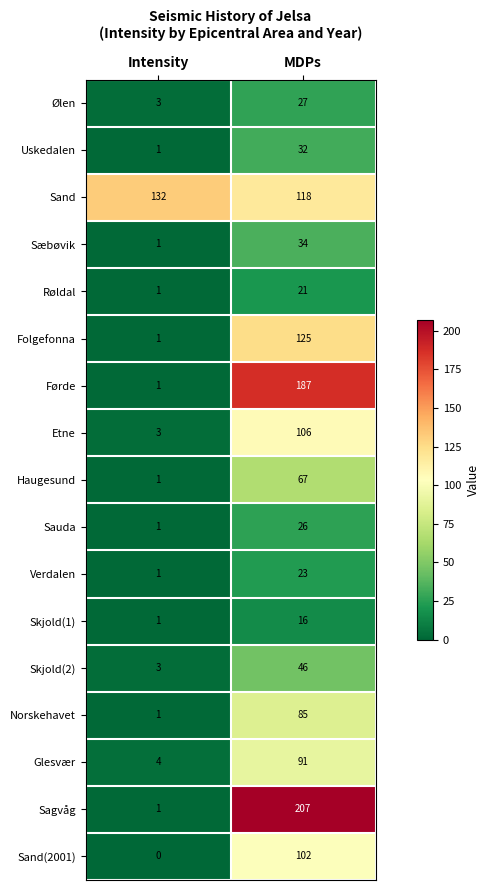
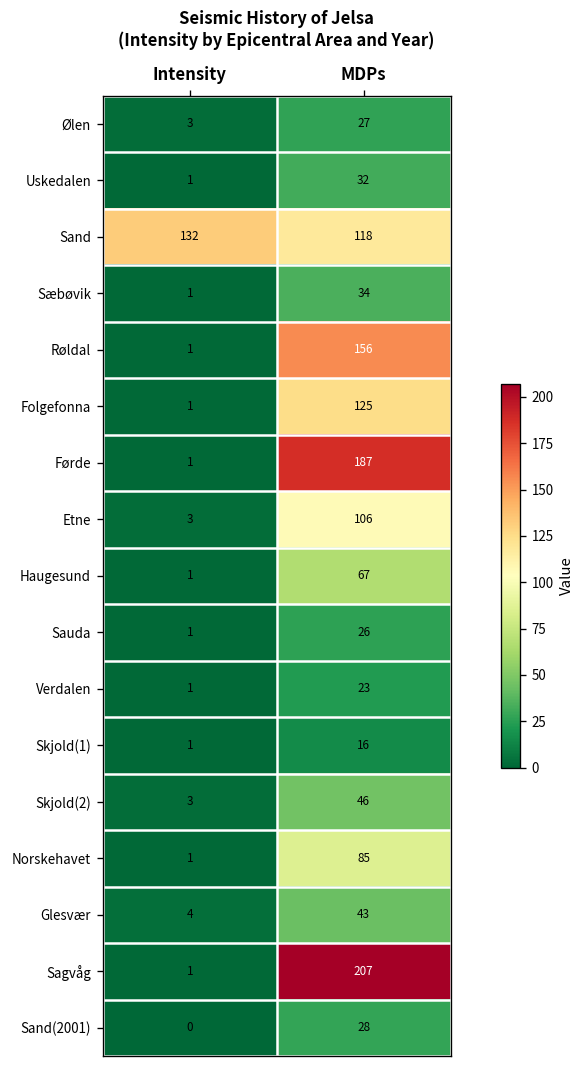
Røldal, MDPs: 21 -> 156
Glesvær, MDPs: 91 -> 43
Sand(2001), MDPs: 102 -> 28
